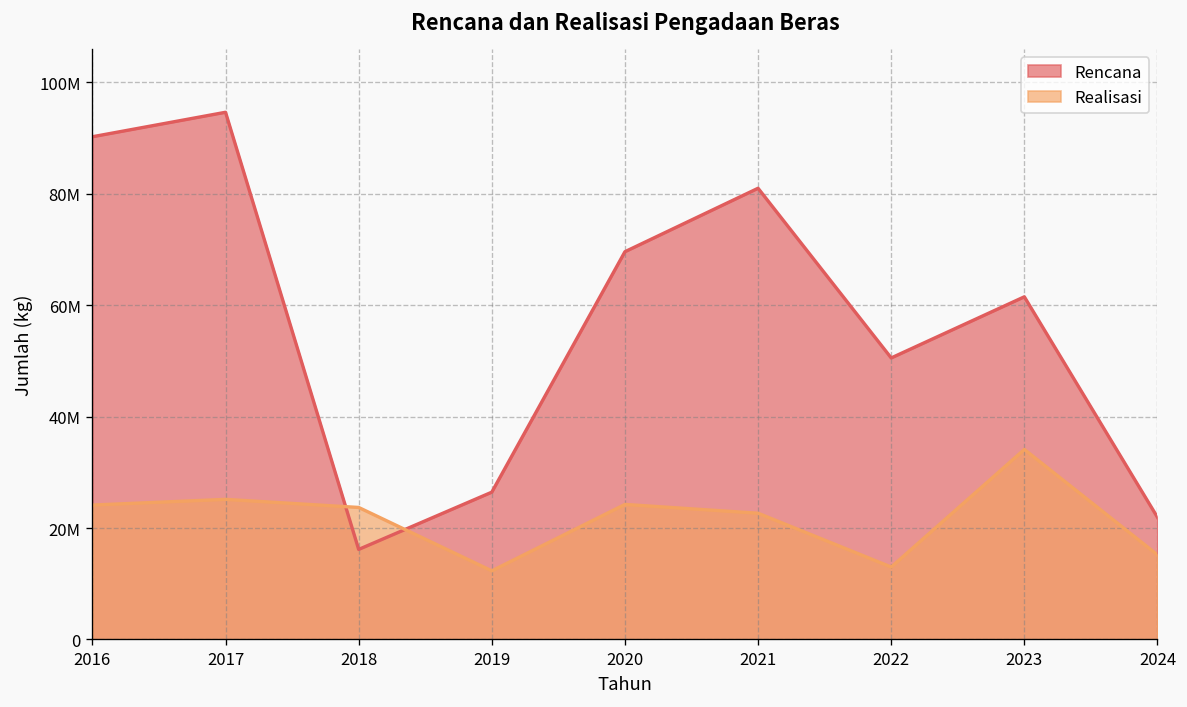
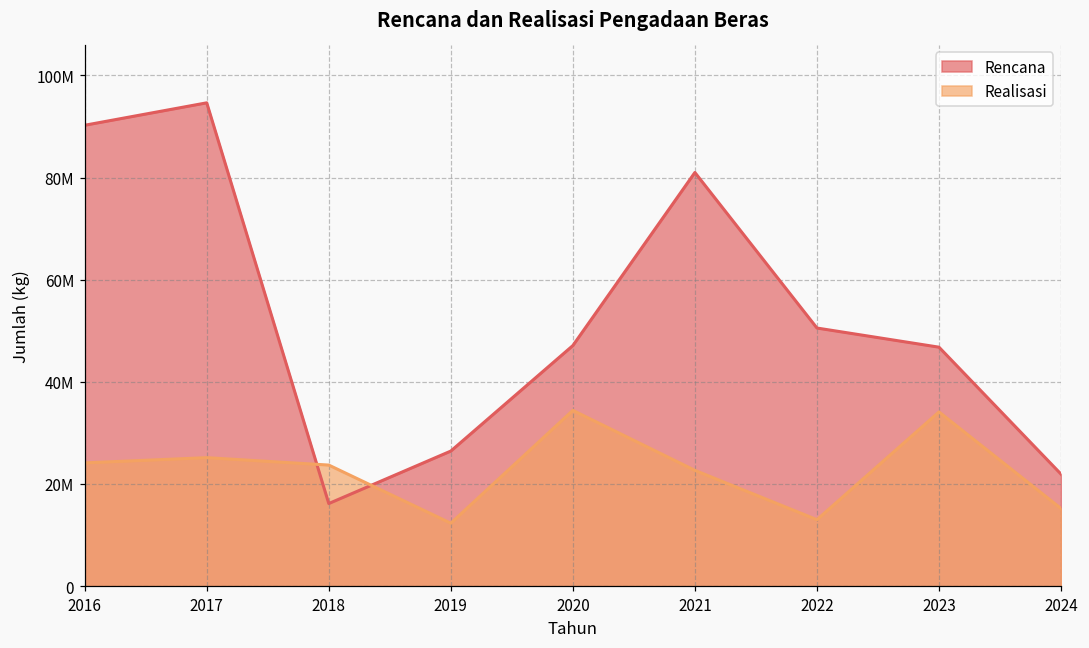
Rencana, 2020: 70000000 -> 47000000
Realisasi, 2020: 24000000 -> 34000000
Rencana, 2023: 62000000 -> 47000000
